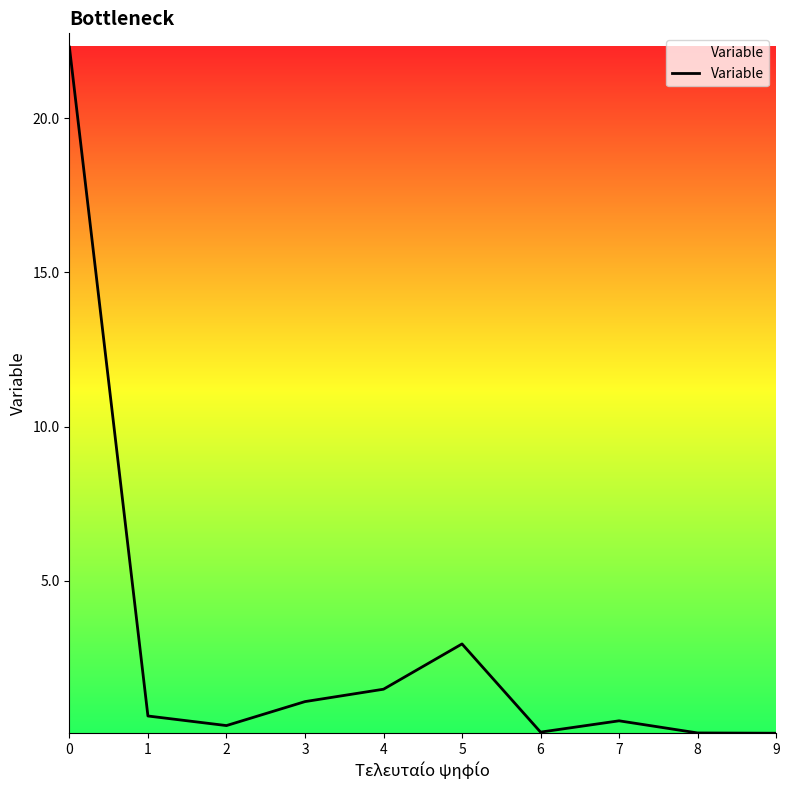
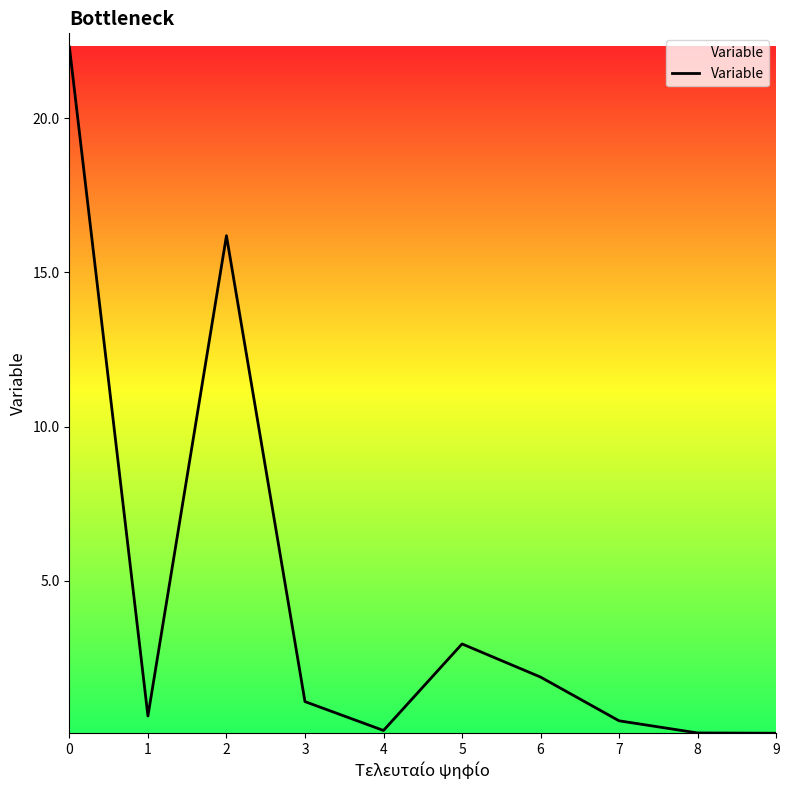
2: 0.3 -> 16.2
4: 1.5 -> 0.2
6: 0.1 -> 1.9
